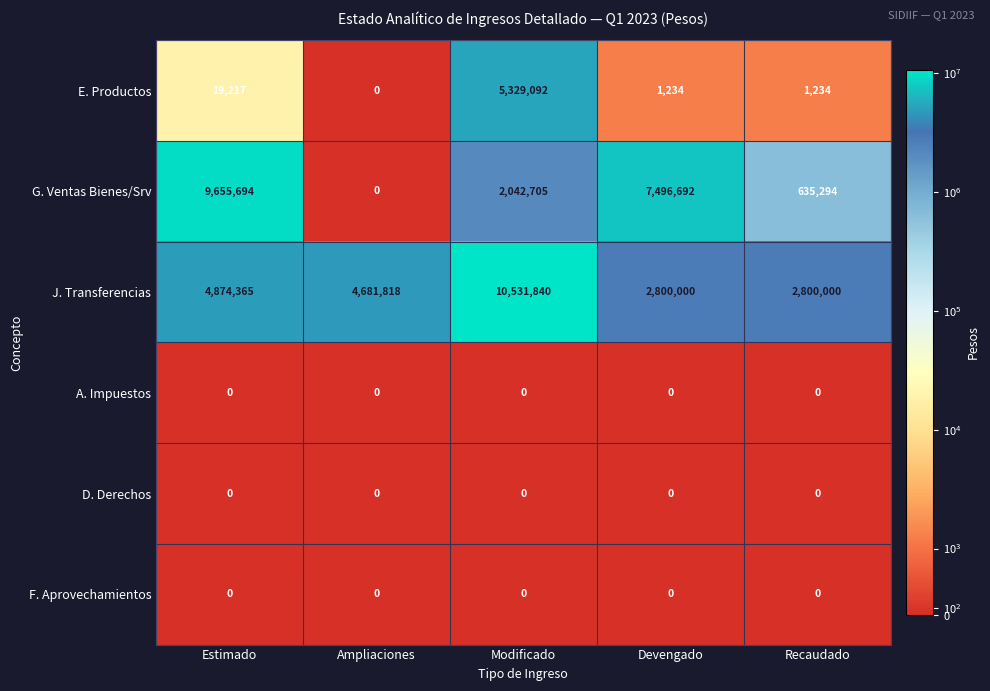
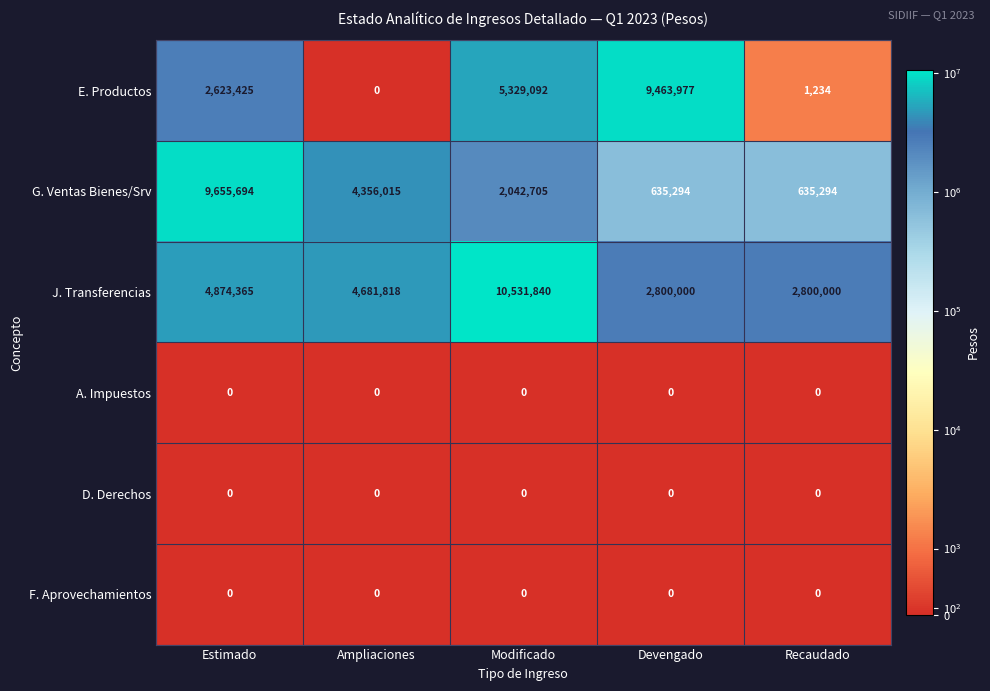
E. Productos, Estimado: 19,217 -> 2,623,425
E. Productos, Devengado: 1,234 -> 9,463,977
G. Ventas Bienes/Srv, Ampliaciones: 0 -> 4,356,015
G. Ventas Bienes/Srv, Devengado: 7,496,692 -> 635,294
